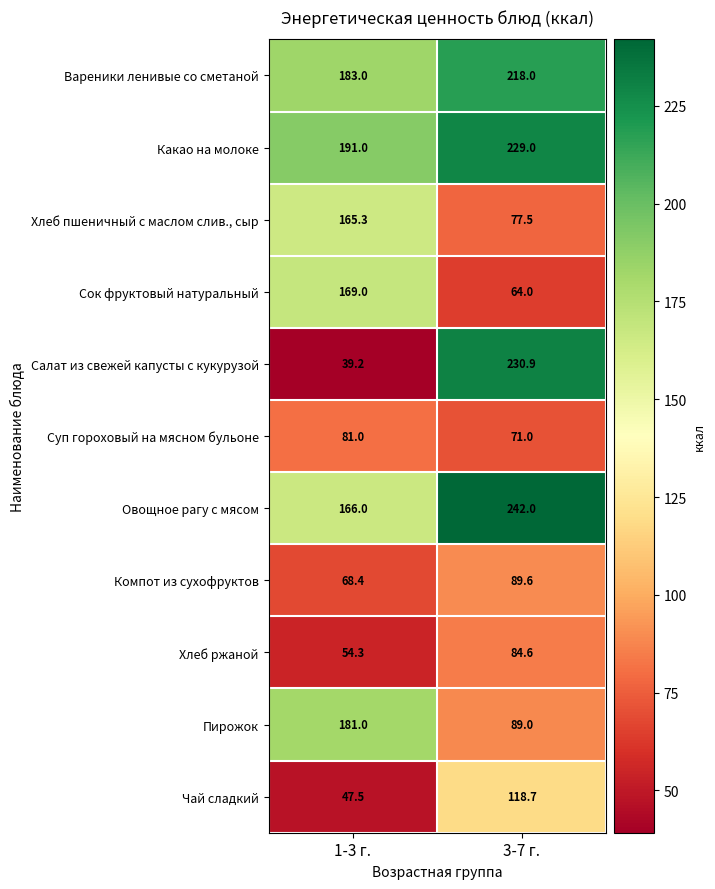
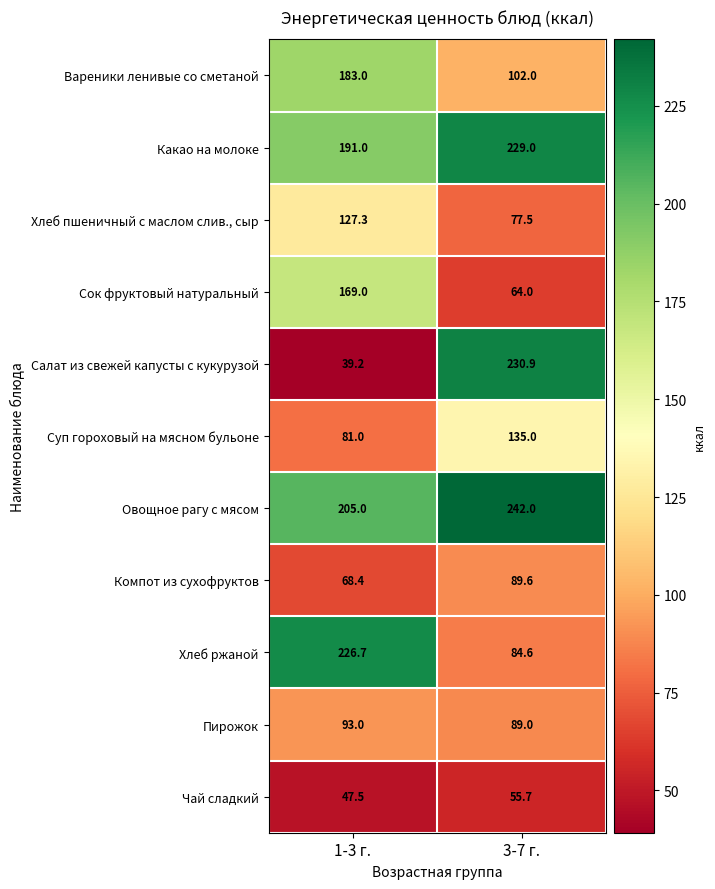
Вареники ленивые со сметаной, 3-7 г.: 218.0 -> 102.0
Хлеб пшеничный с маслом слив., сыр, 1-3 г.: 165.3 -> 127.3
Суп гороховый на мясном бульоне, 3-7 г.: 71.0 -> 135.0
Овощное рагу с мясом, 1-3 г.: 166.0 -> 205.0
Хлеб ржаной, 1-3 г.: 54.3 -> 226.7
Пирожок, 1-3 г.: 181.0 -> 93.0
Чай сладкий, 3-7 г.: 118.7 -> 55.7
